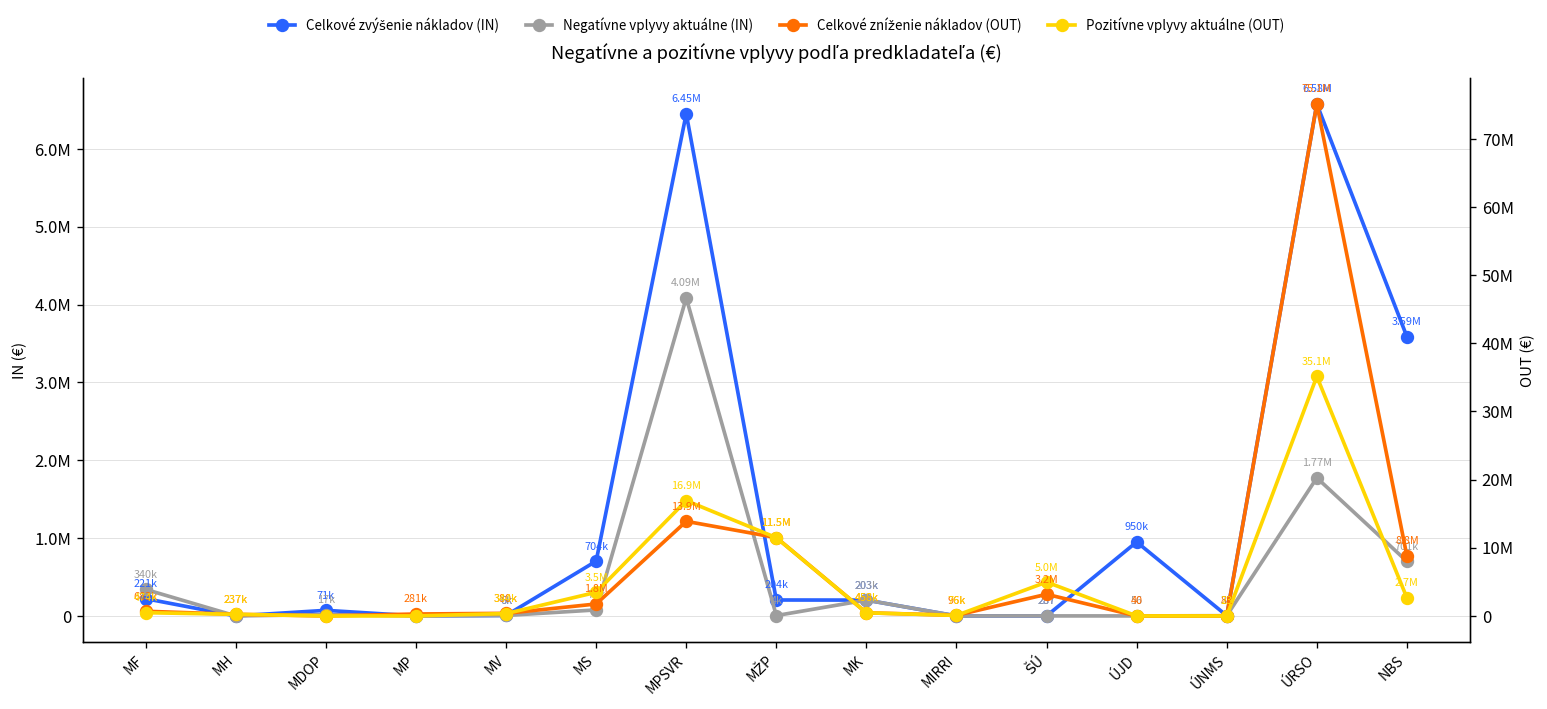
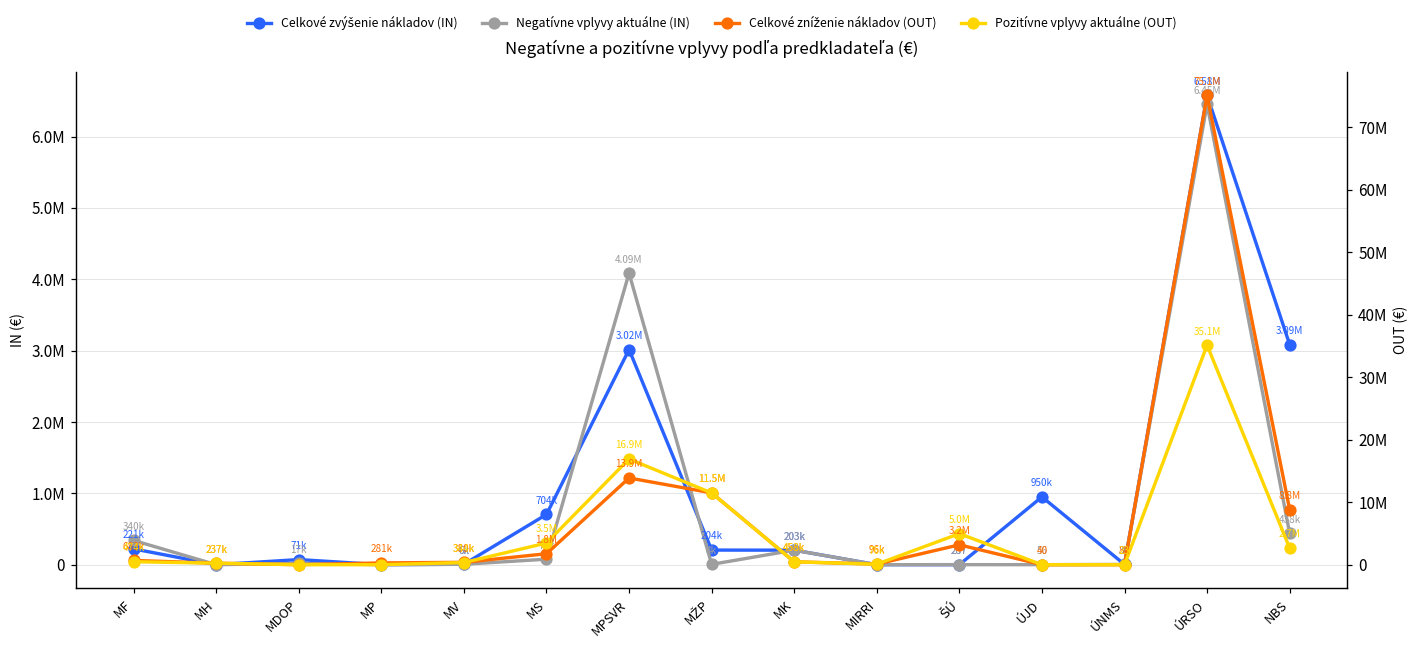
Celkové zvýšenie nákladov (IN), MPSVR: 6.45M -> 3.02M
Negatívne vplyvy aktuálne (IN), ÚRSO: 1.77M -> 6.45M
Celkové zvýšenie nákladov (IN), NBS: 3.59M -> 3.09M
Negatívne vplyvy aktuálne (IN), NBS: 701k -> 438k
